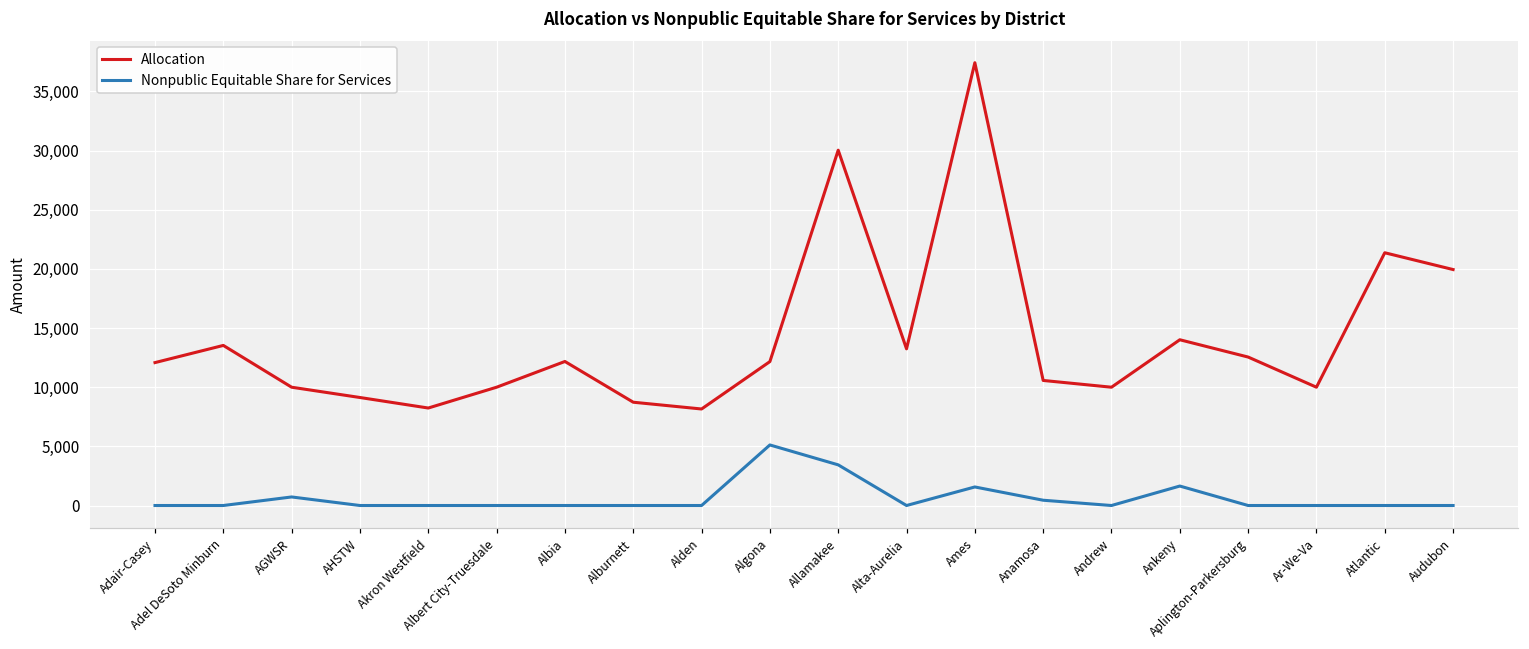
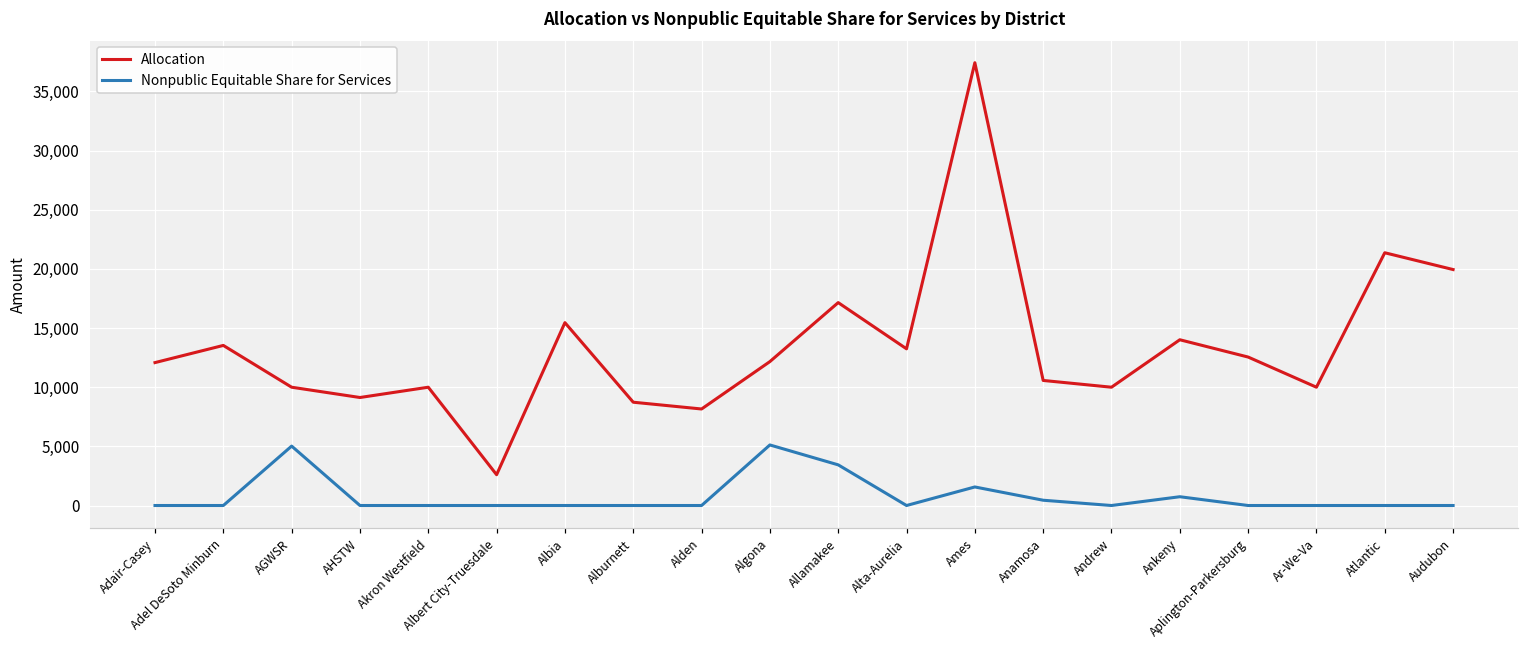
Nonpublic Equitable Share for Services, AGWSR: 700 -> 5,000
Allocation, Akron Westfield: 8,200 -> 10,000
Allocation, Albert City-Truesdale: 10,000 -> 2,600
Allocation, Albia: 12,200 -> 15,500
Allocation, Allamakee: 30,000 -> 17,200
Nonpublic Equitable Share for Services, Ankeny: 1,600 -> 700
